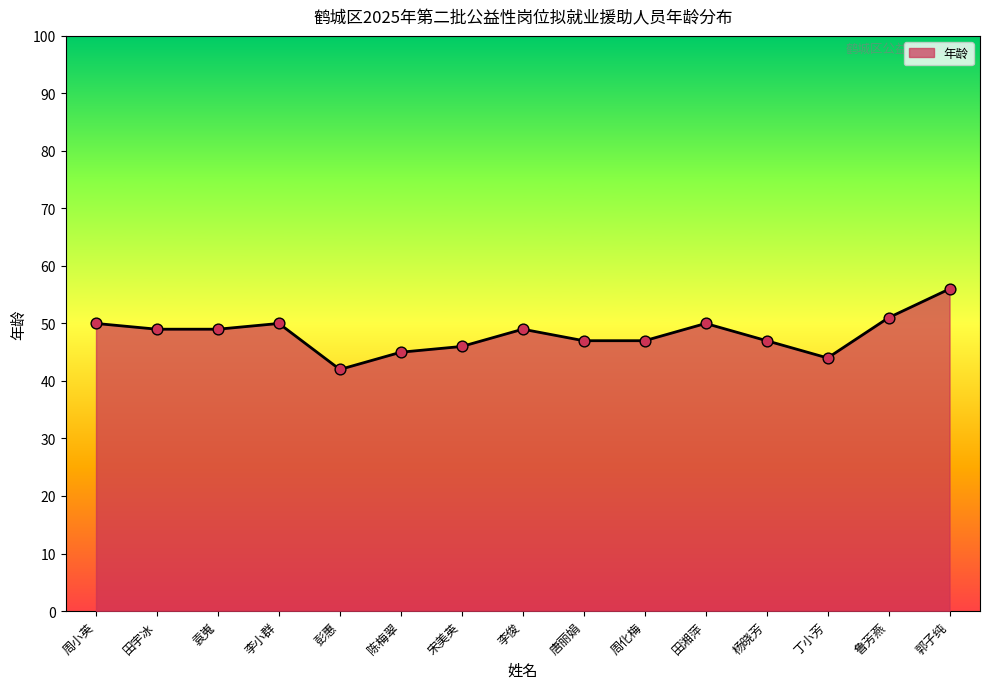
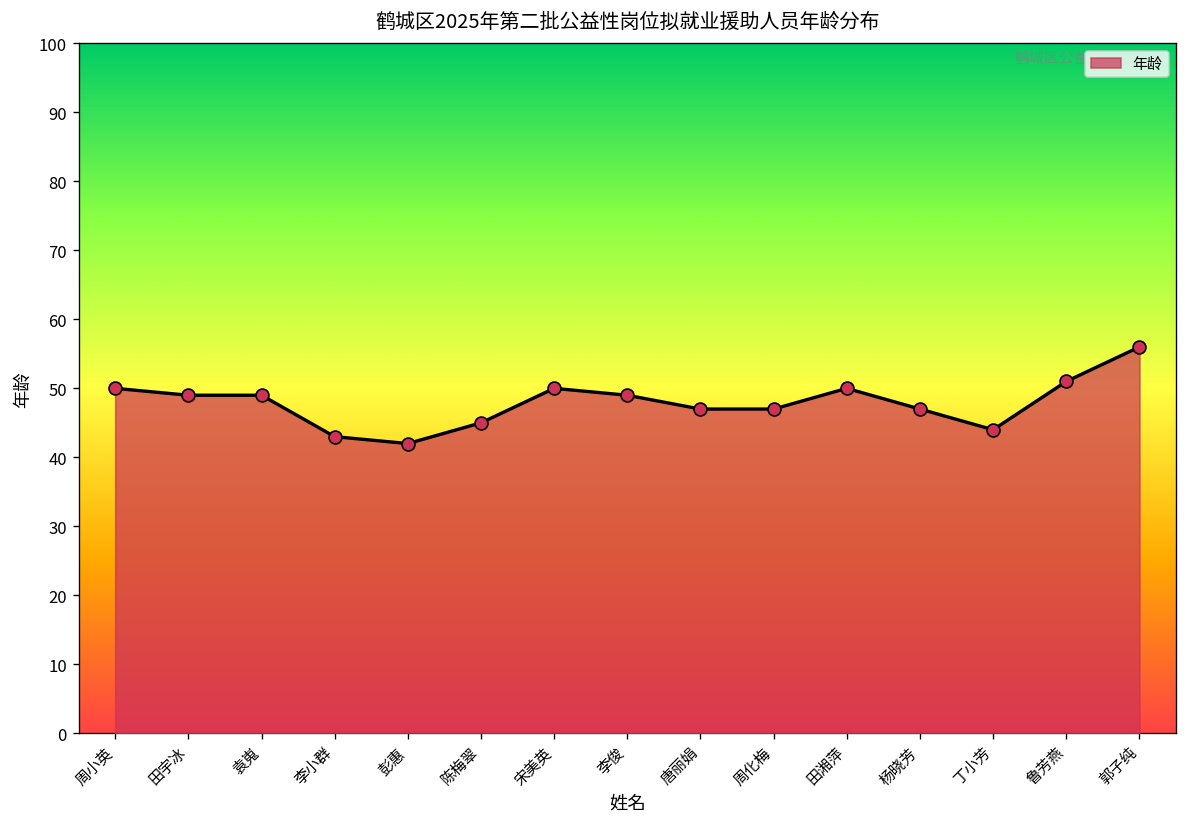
李小群: 50 -> 43
宋美英: 46 -> 50
